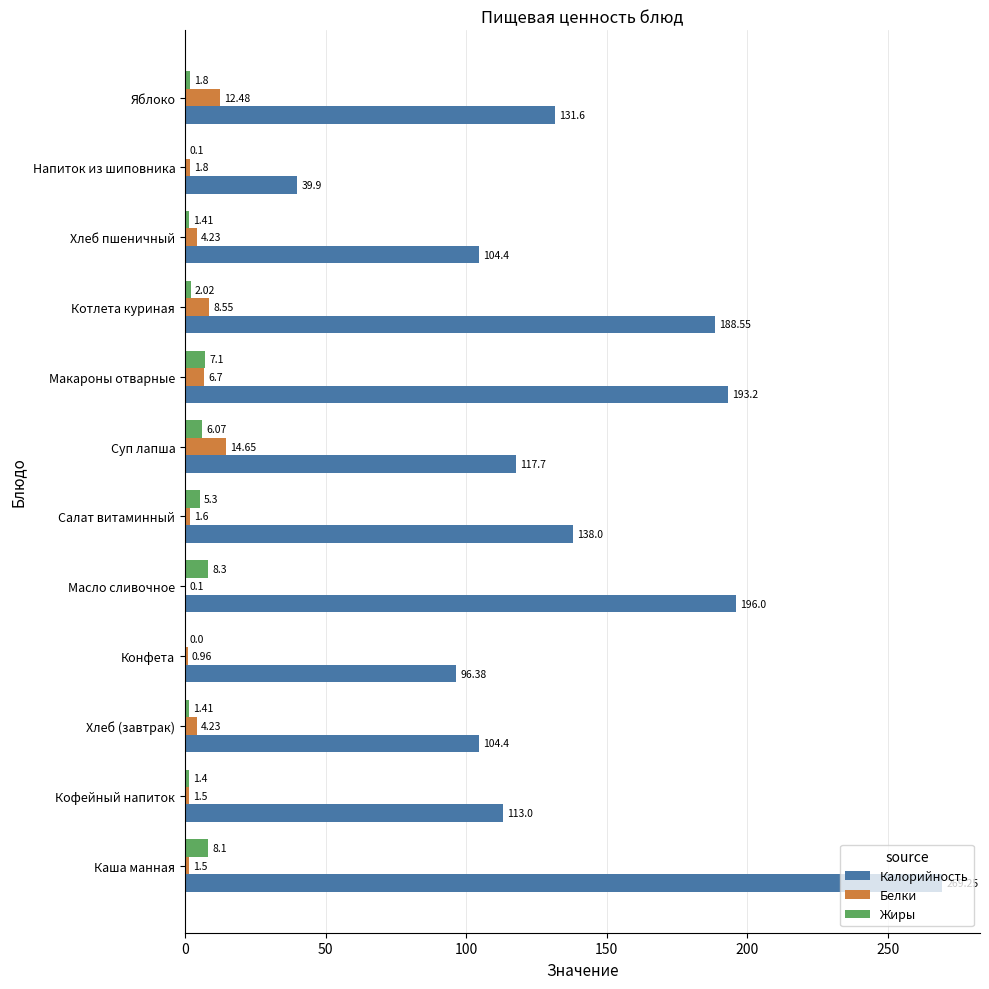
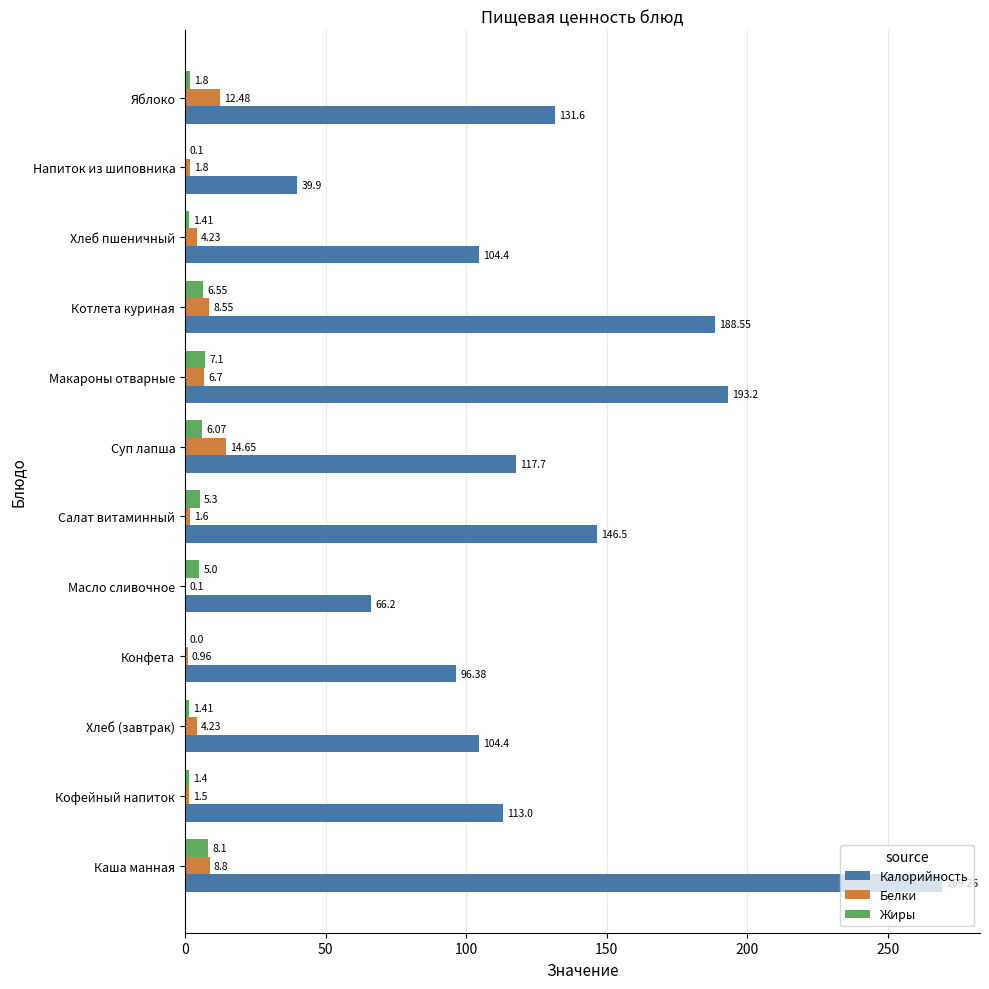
Жиры, Котлета куриная: 2.02 -> 6.55
Калорийность, Салат витаминный: 138.0 -> 146.5
Жиры, Масло сливочное: 8.3 -> 5.0
Калорийность, Масло сливочное: 196.0 -> 66.2
Белки, Каша манная: 1.5 -> 8.8
